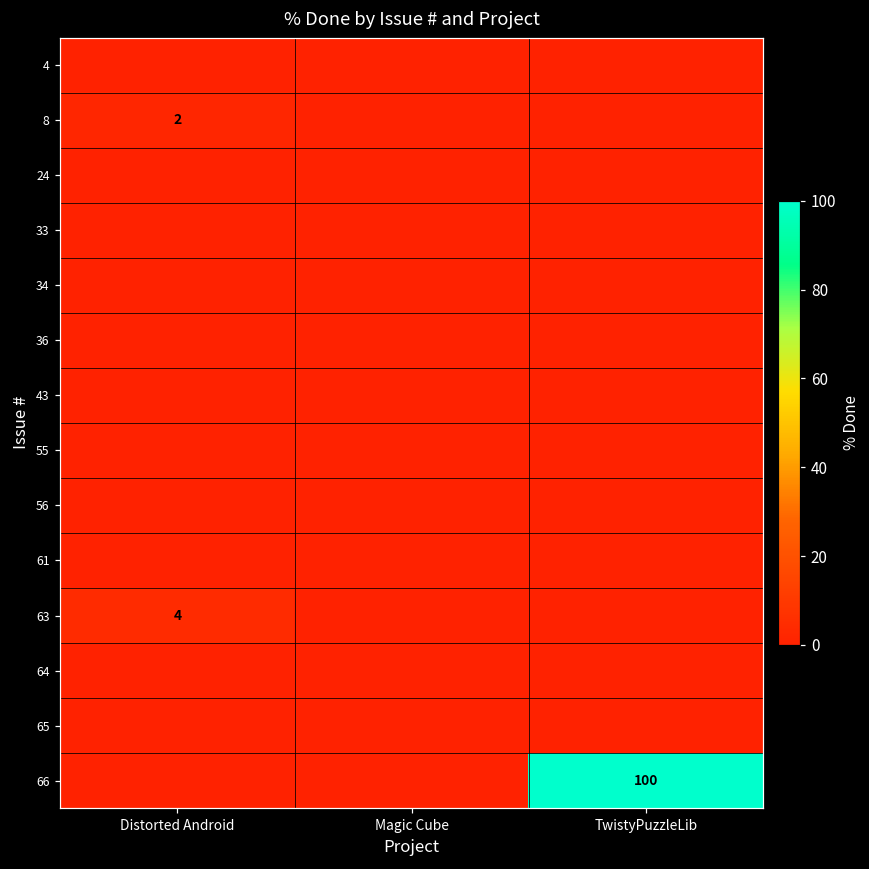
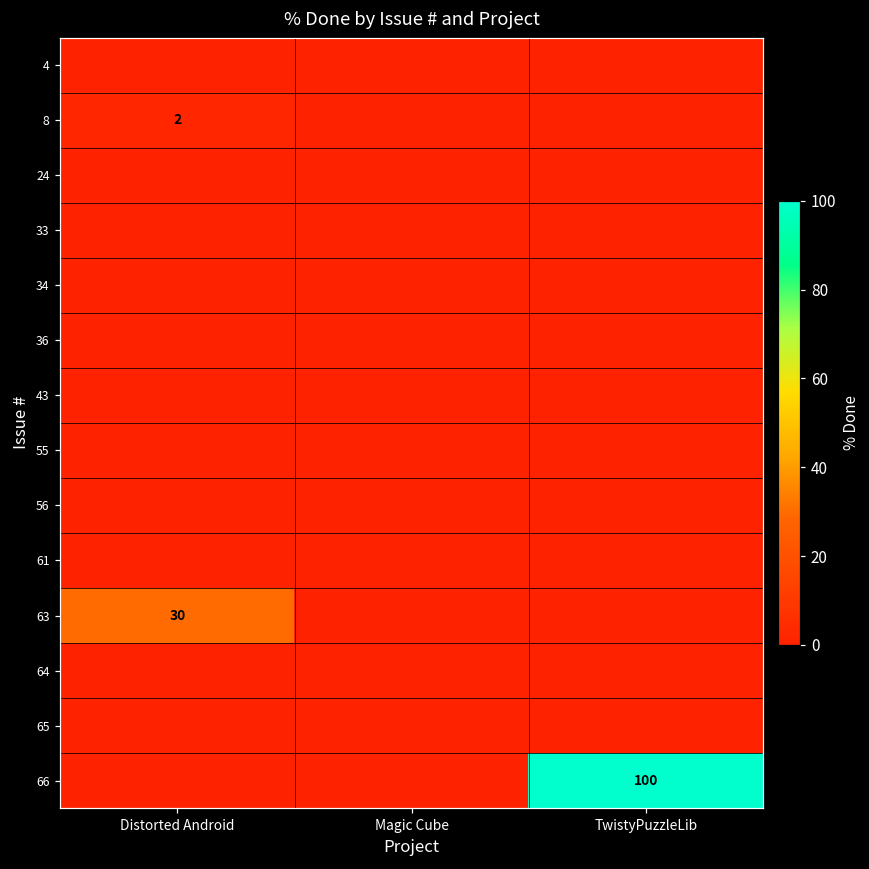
63, Distorted Android: 4 -> 30
